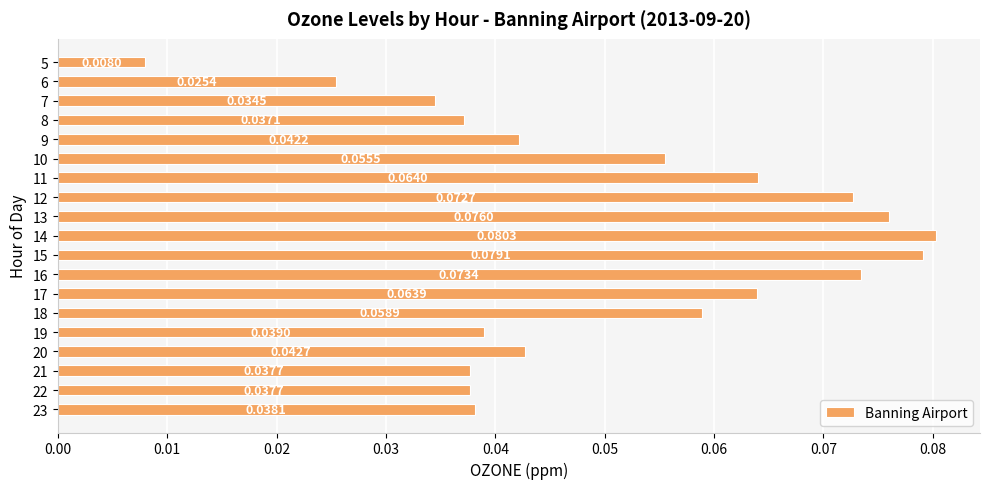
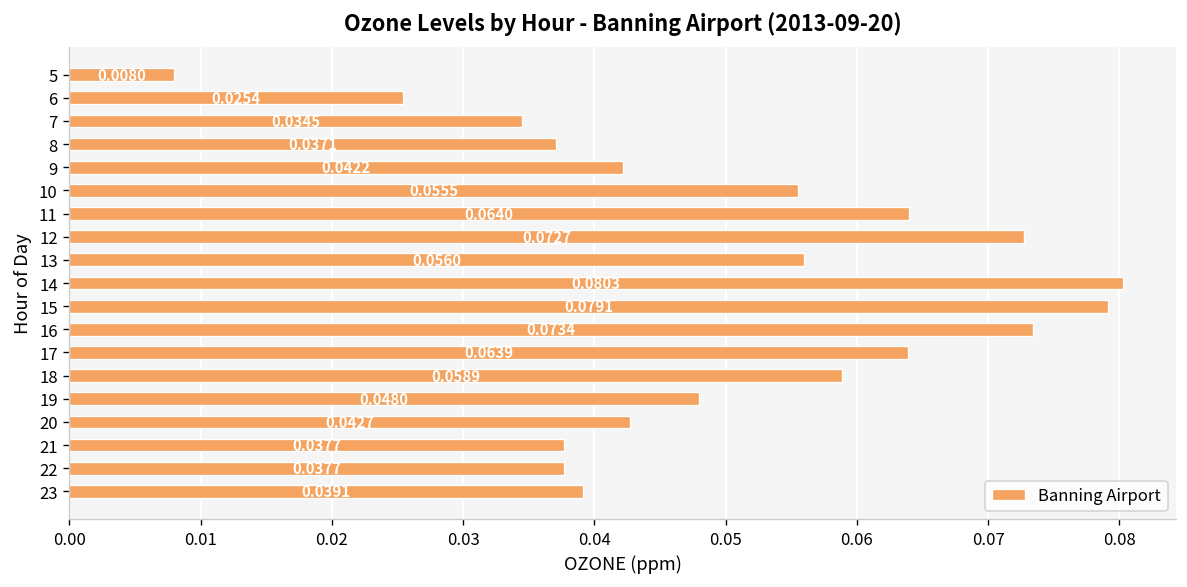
13: 0.0760 -> 0.0560
19: 0.0390 -> 0.0480
23: 0.0381 -> 0.0391
